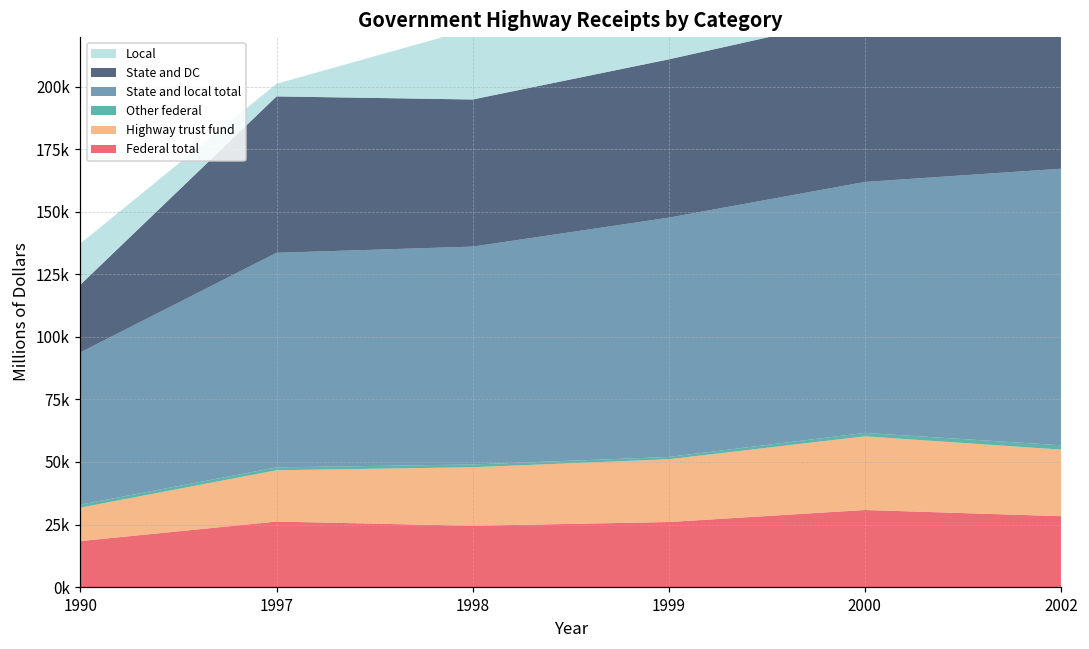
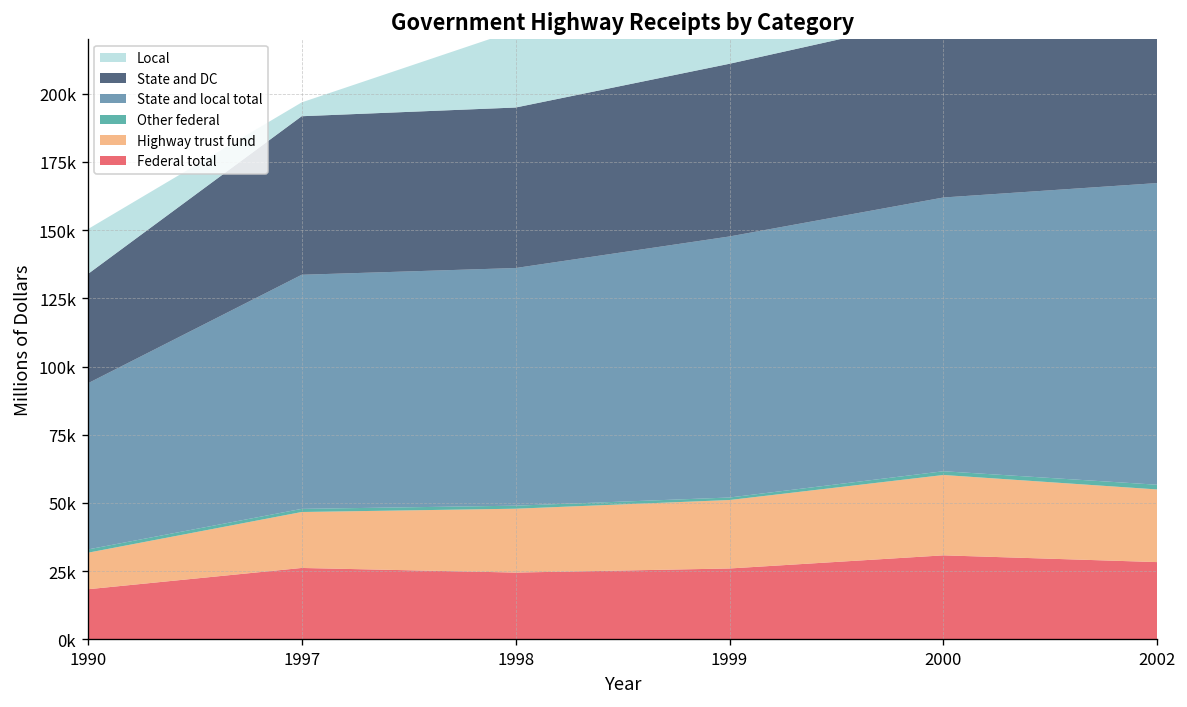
State and DC, 1990: 27000 -> 40000
State and DC, 1997: 63000 -> 58000
